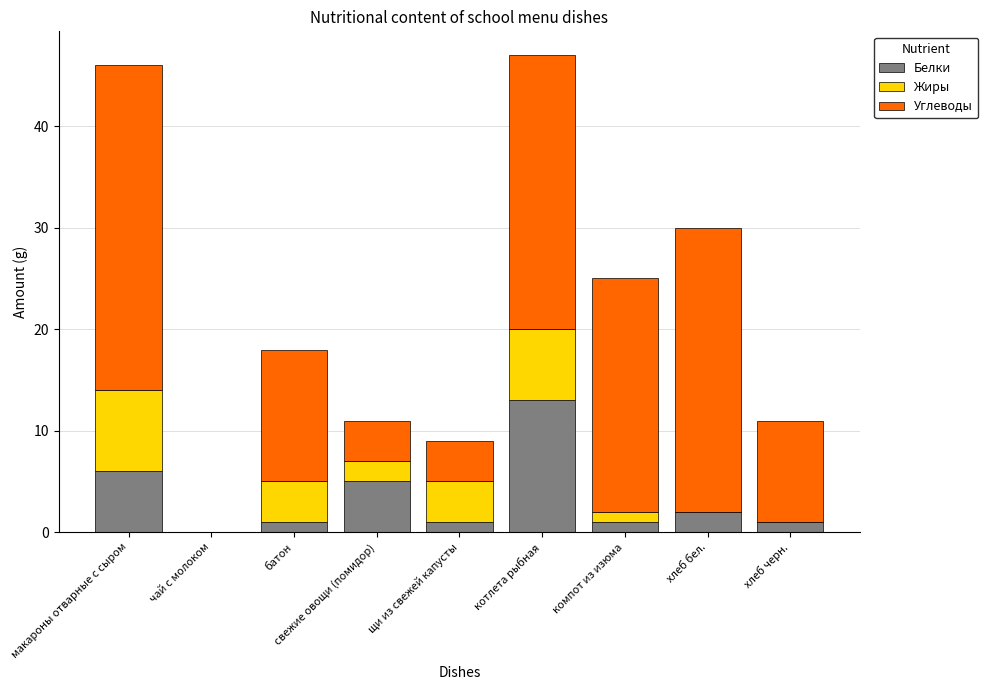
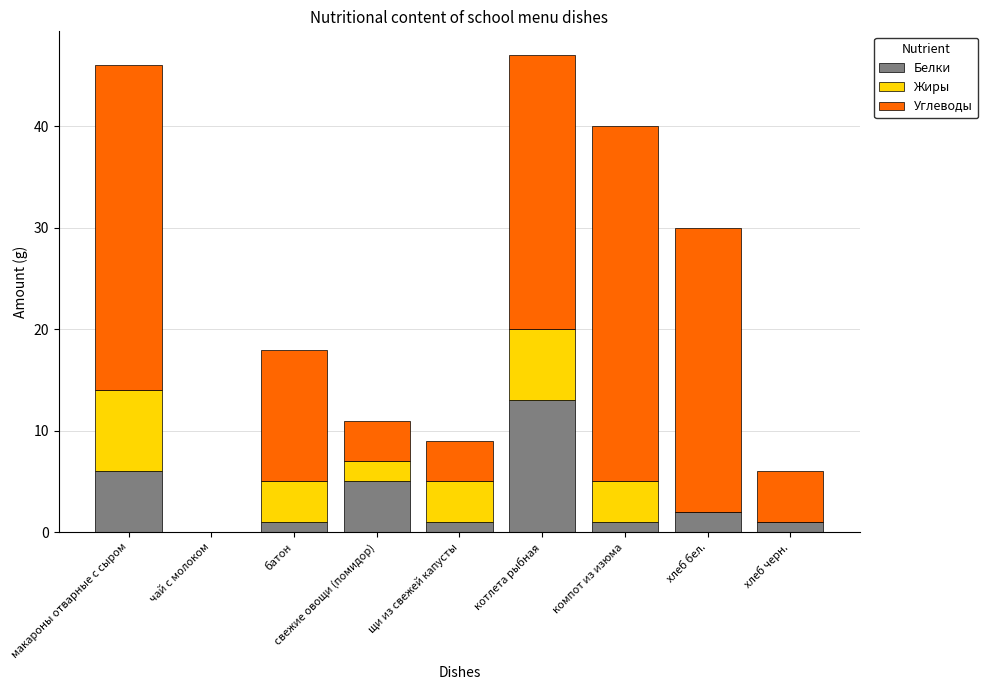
Жиры, компот из изюма: 1 -> 4
Углеводы, компот из изюма: 23 -> 35
Углеводы, хлеб черн.: 10 -> 5
